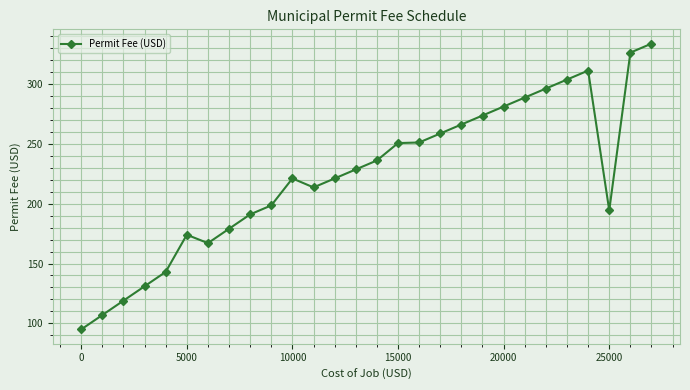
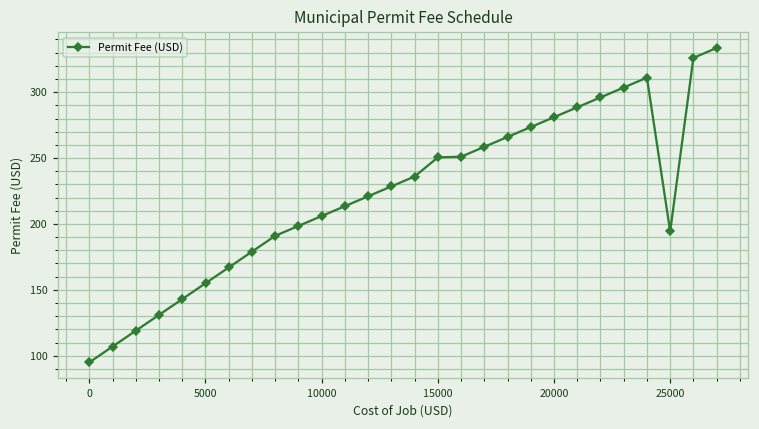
5000: 174 -> 155
10000: 221 -> 206
